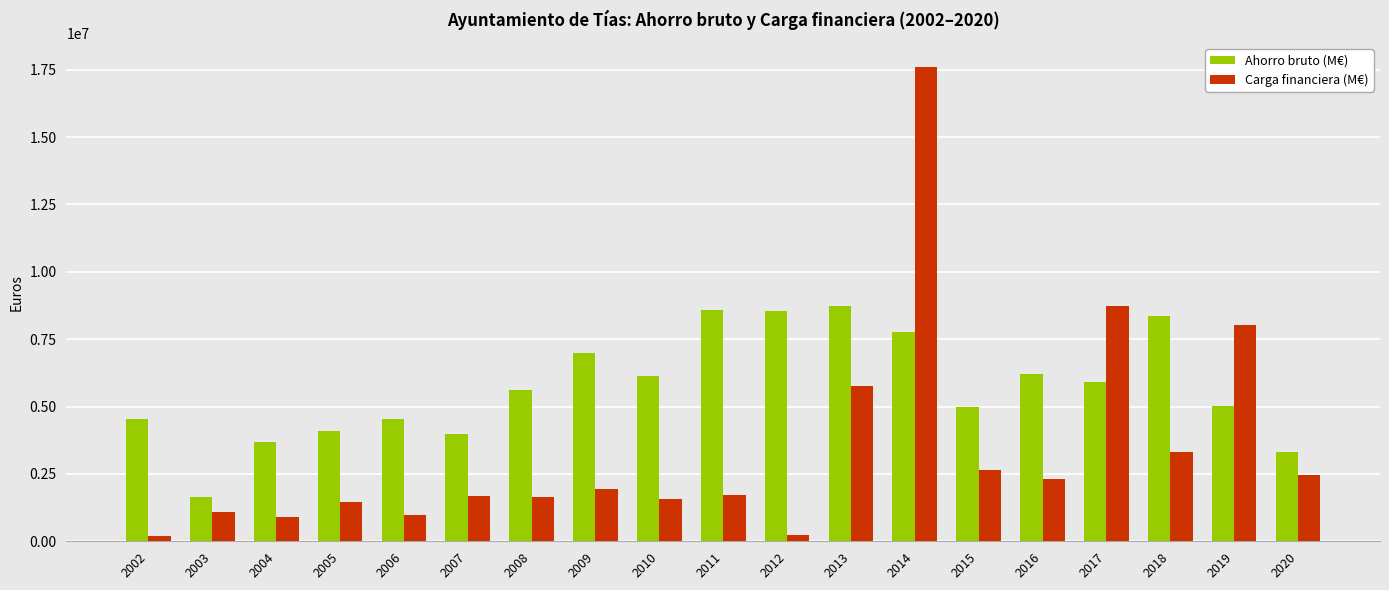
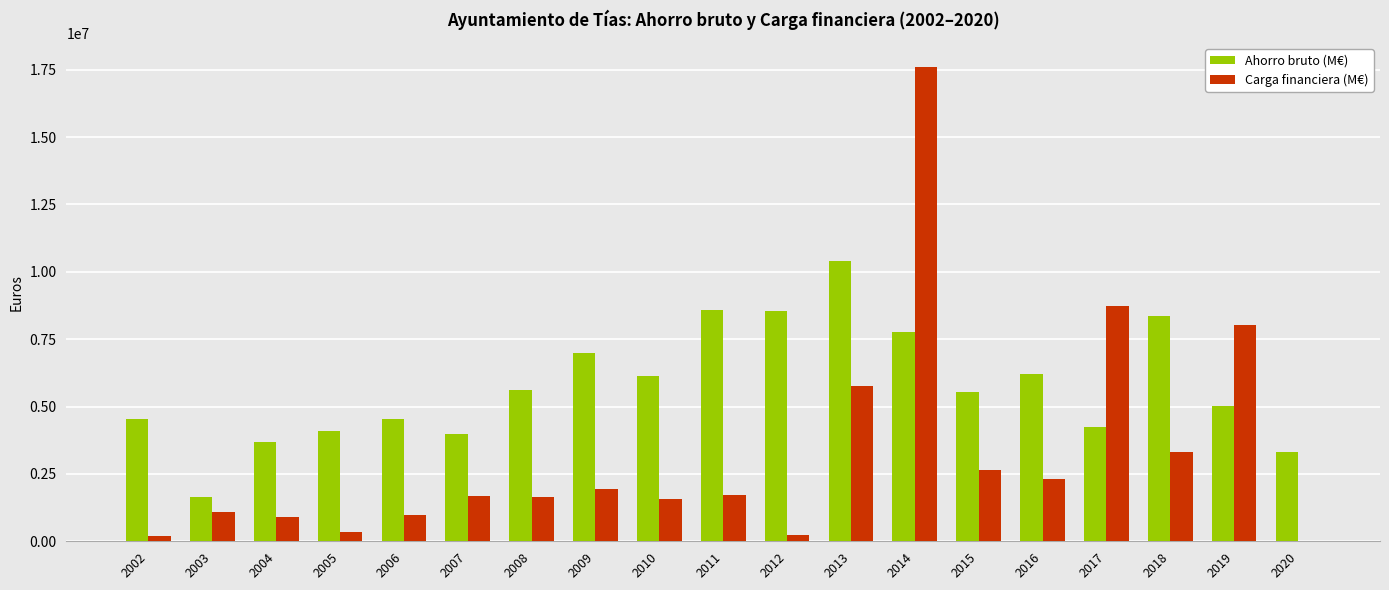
Carga financiera (M€), 2005: 1400000 -> 300000
Ahorro bruto (M€), 2013: 8700000 -> 10400000
Ahorro bruto (M€), 2015: 5000000 -> 5500000
Ahorro bruto (M€), 2017: 5900000 -> 4200000
Carga financiera (M€), 2020: 2500000 -> 0
